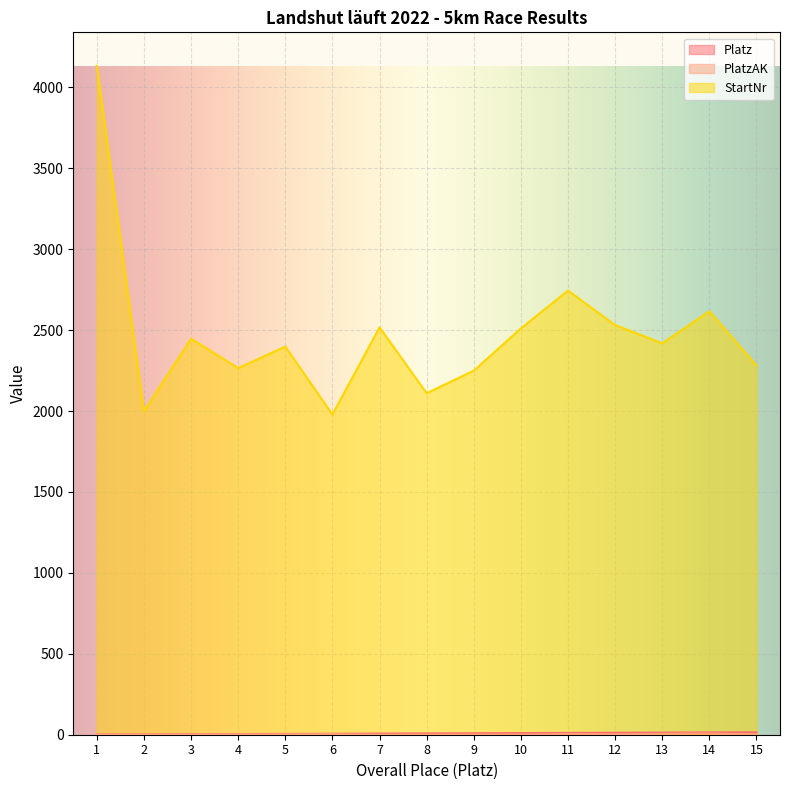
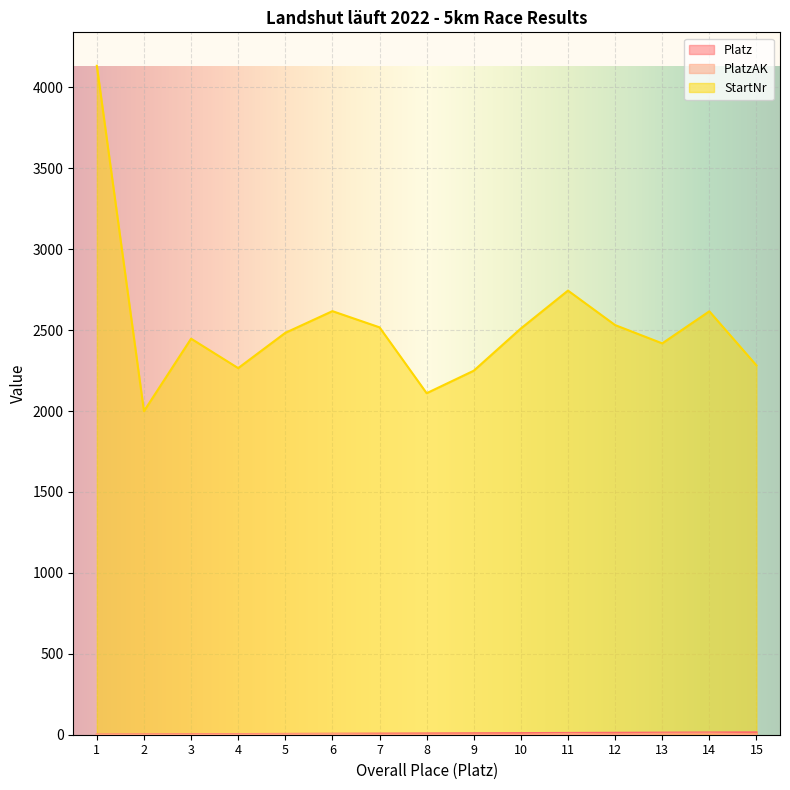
StartNr, 5: 2400 -> 2480
StartNr, 6: 1980 -> 2620
